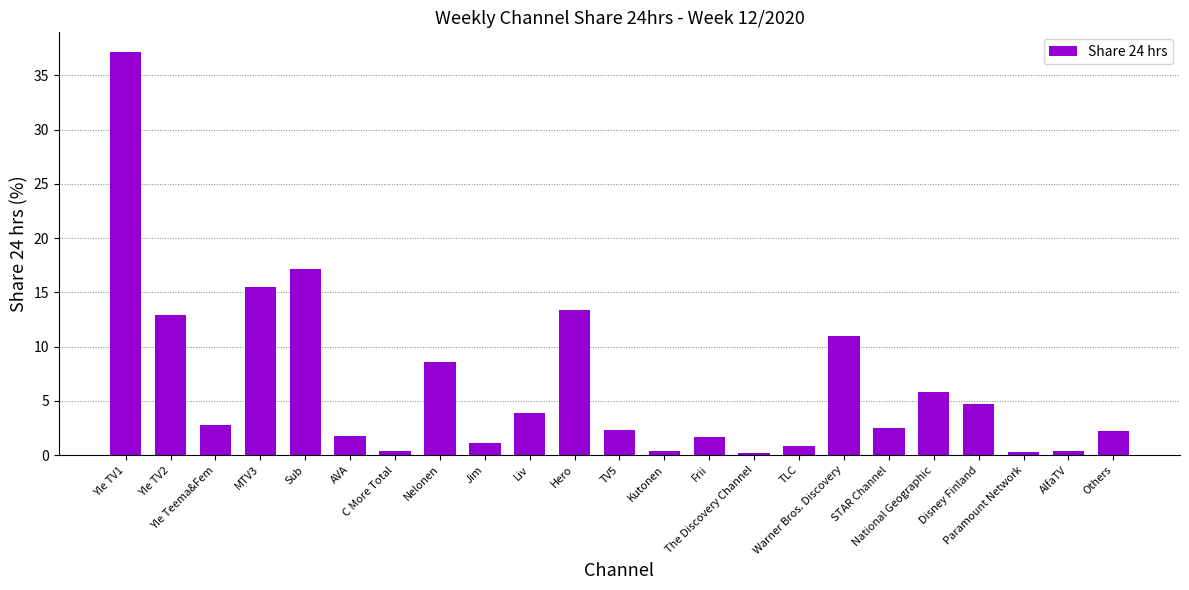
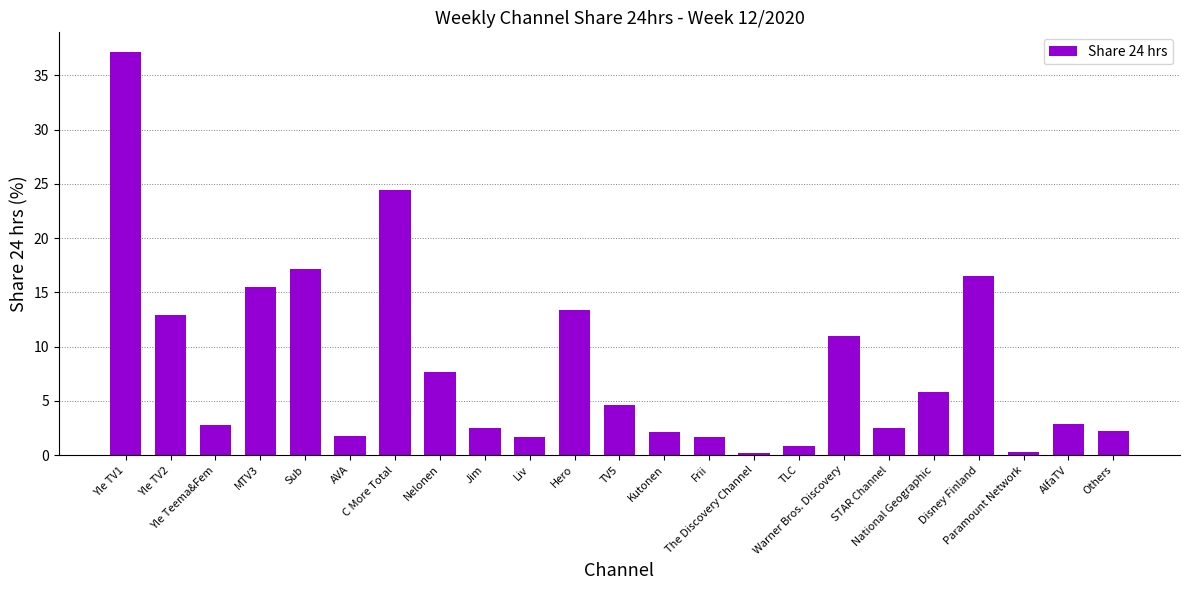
C More Total: 0.4 -> 24.4
Nelonen: 8.6 -> 7.7
Jim: 1.1 -> 2.5
Liv: 3.9 -> 1.7
TV5: 2.3 -> 4.6
Kutonen: 0.4 -> 2.1
Disney Finland: 4.7 -> 16.5
AlfaTV: 0.4 -> 2.9
